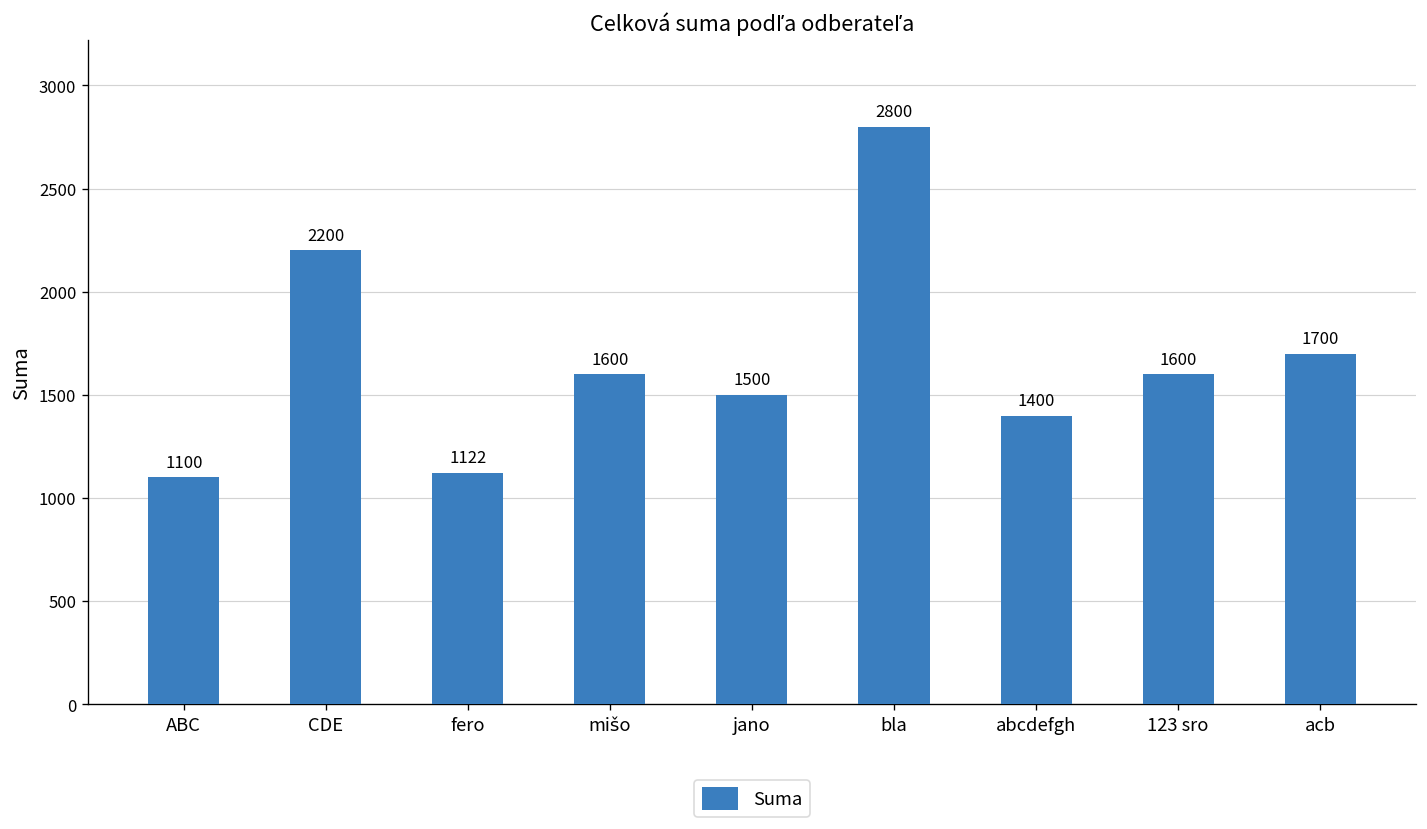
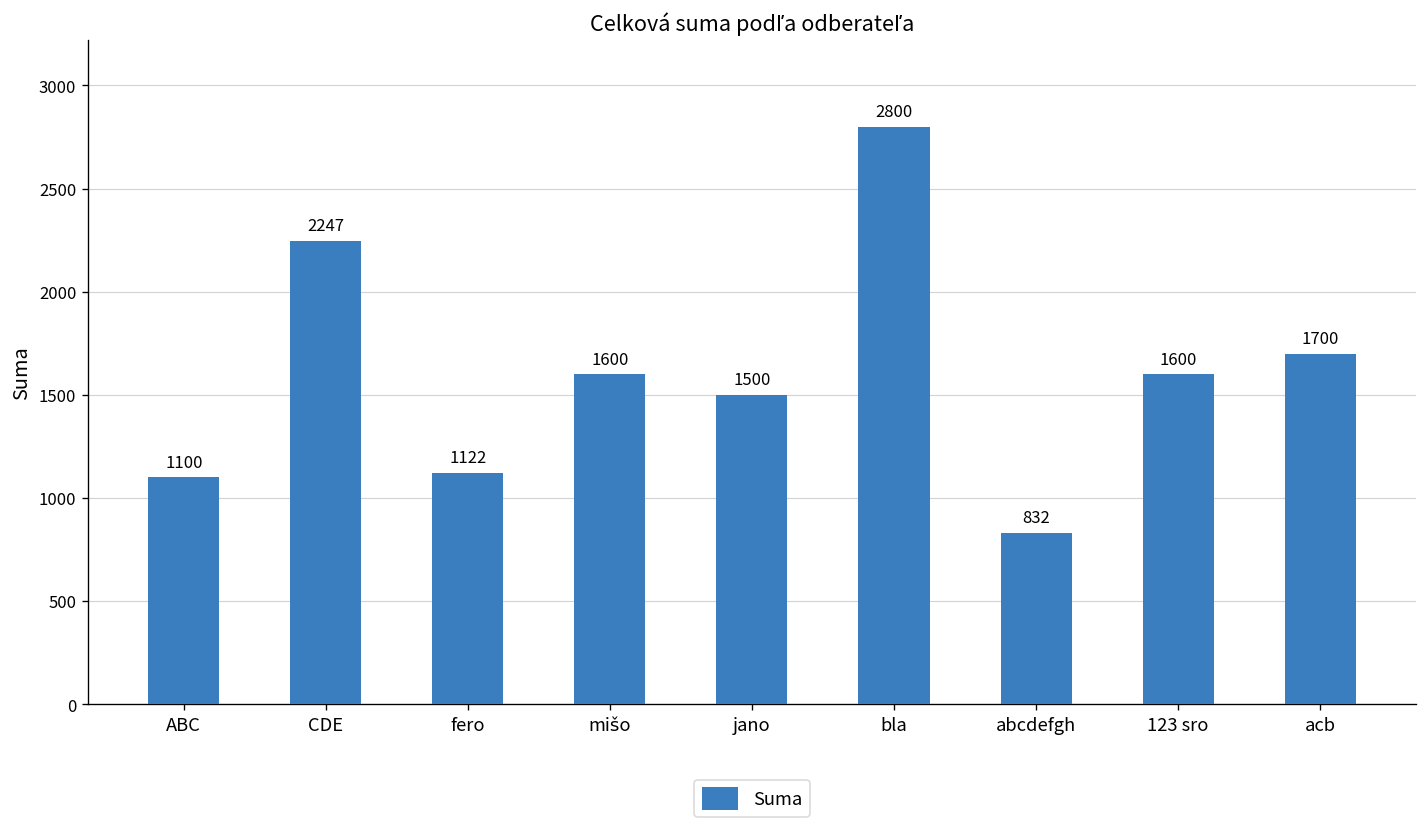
CDE: 2200 -> 2247
abcdefgh: 1400 -> 832
